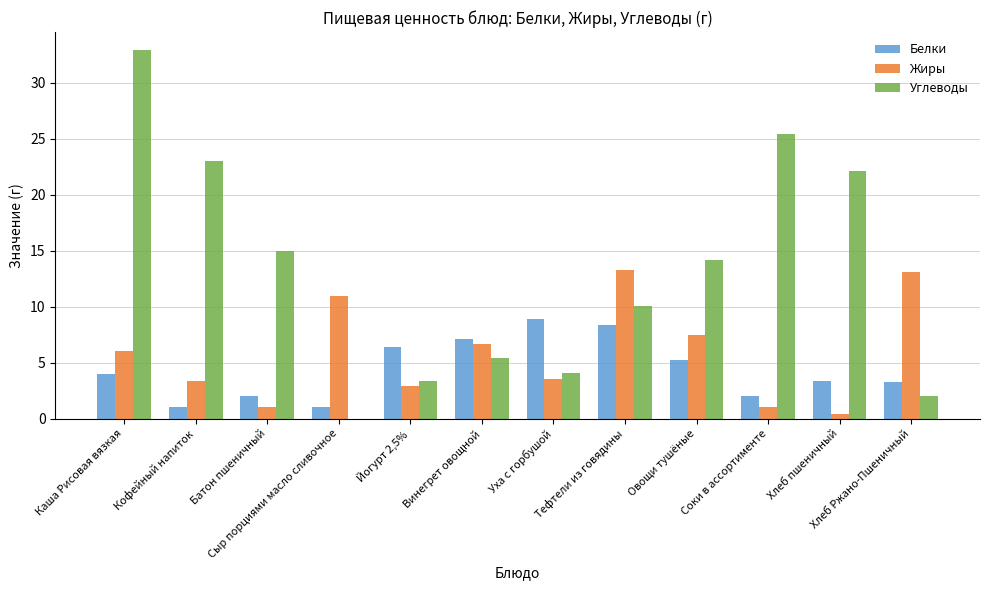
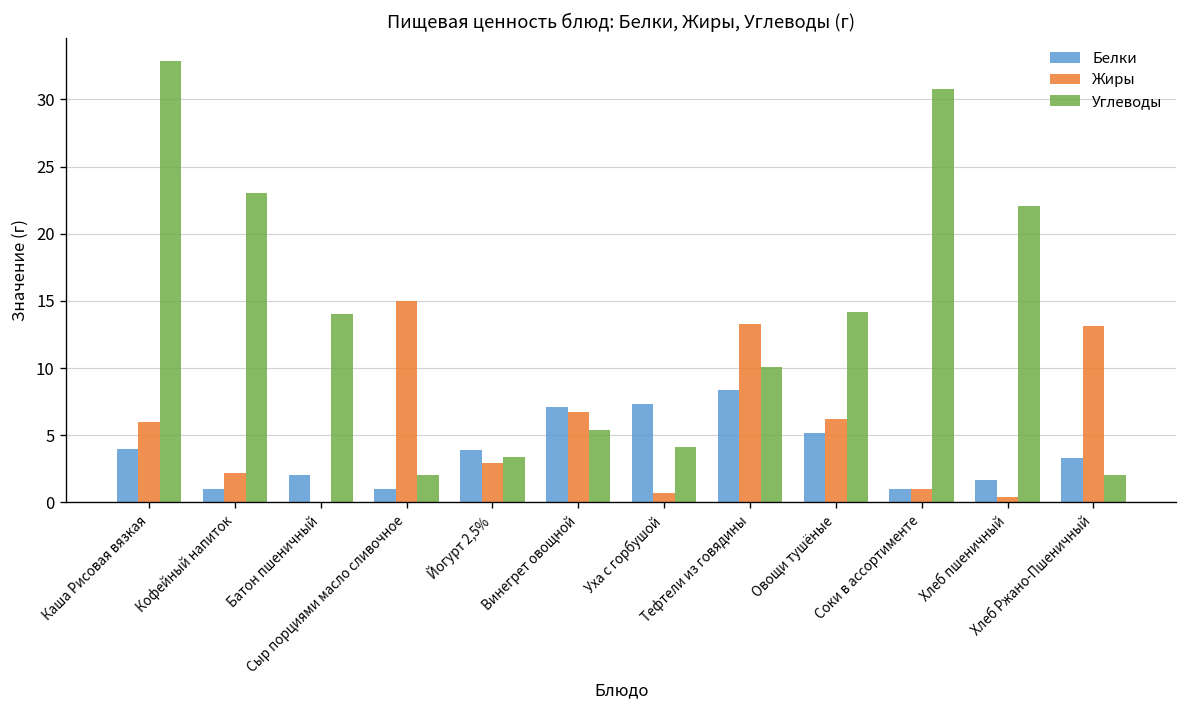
Жиры, Кофейный напиток: 3.4 -> 2.2
Жиры, Батон пшеничный: 1 -> 0
Углеводы, Батон пшеничный: 15 -> 14
Жиры, Сыр порциями масло сливочное: 11 -> 15
Углеводы, Сыр порциями масло сливочное: 0 -> 2
Белки, Йогурт 2,5%: 6.4 -> 3.9
Белки, Уха с горбушой: 8.9 -> 7.3
Жиры, Уха с горбушой: 3.5 -> 0.7
Жиры, Овощи тушёные: 7.5 -> 6.2
Белки, Соки в ассортименте: 2 -> 1
Углеводы, Соки в ассортименте: 25.4 -> 30.8
Белки, Хлеб пшеничный: 3.4 -> 1.7
